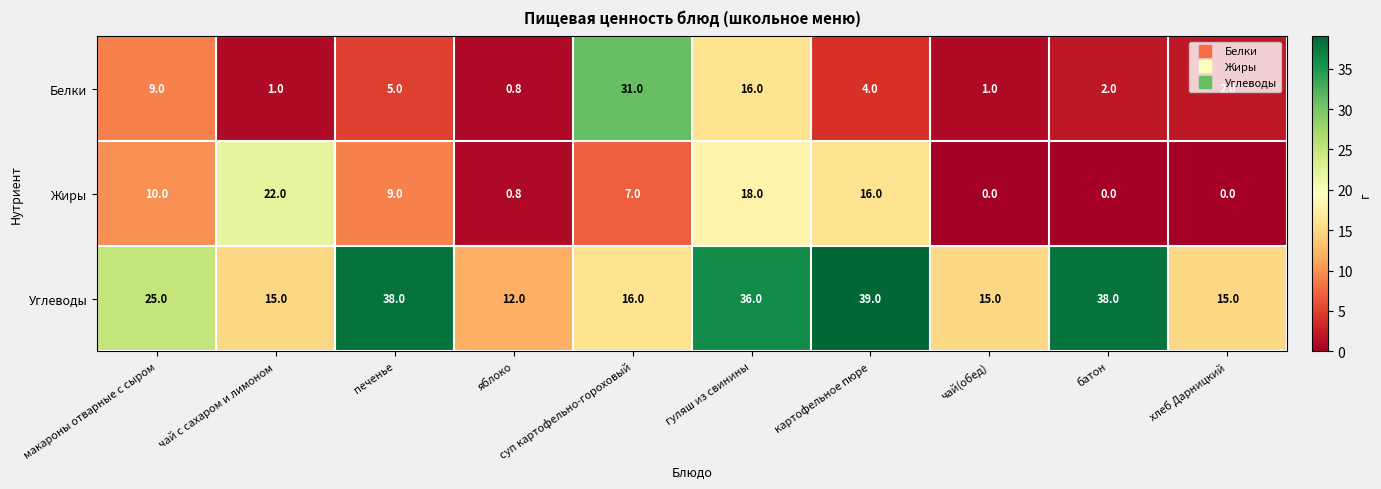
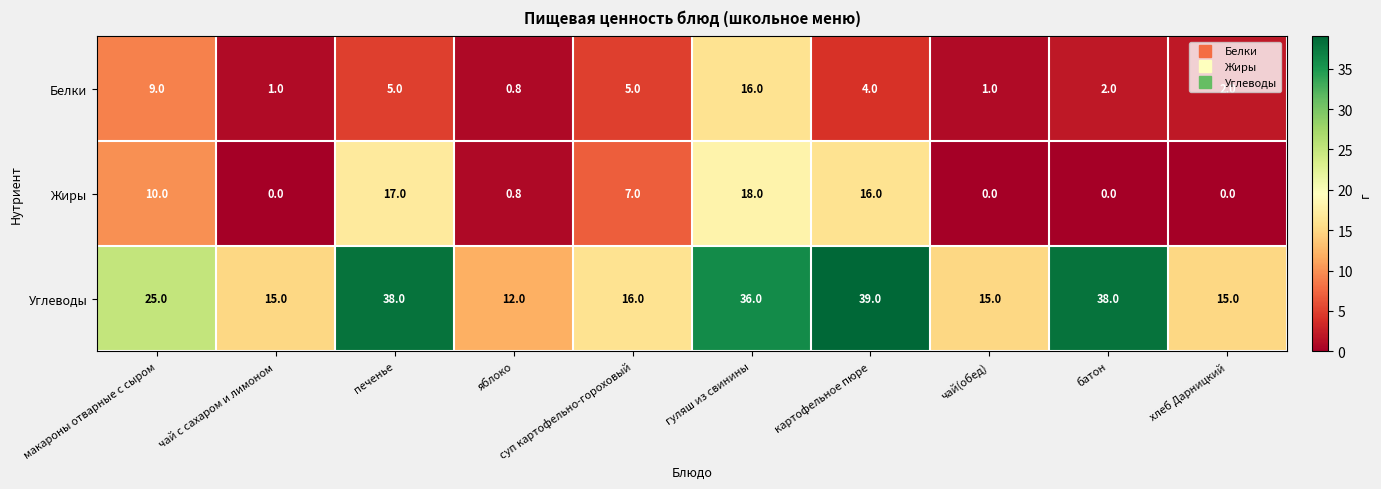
Белки, суп картофельно-гороховый: 31.0 -> 5.0
Жиры, чай с сахаром и лимоном: 22.0 -> 0.0
Жиры, печенье: 9.0 -> 17.0
